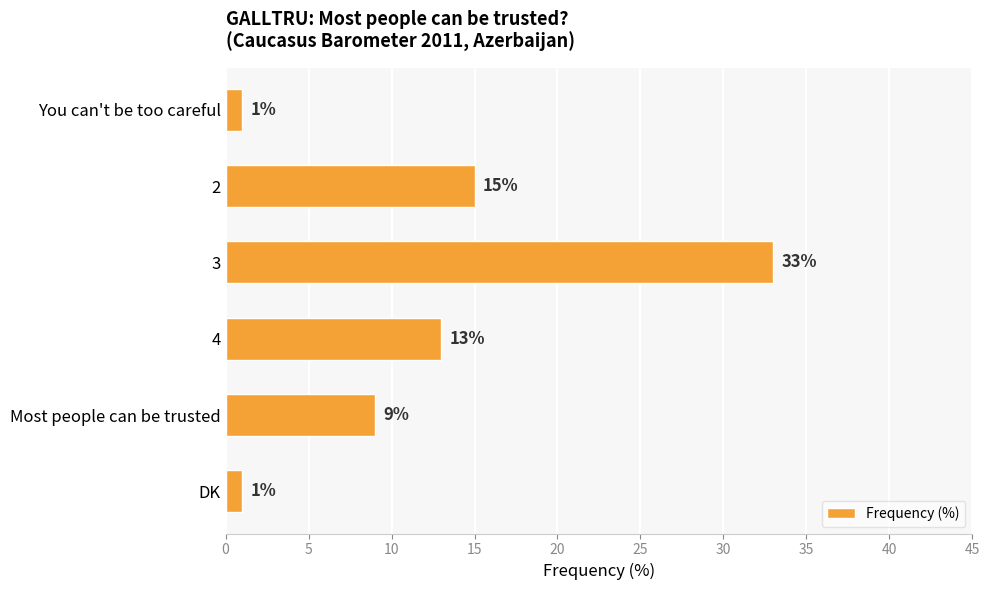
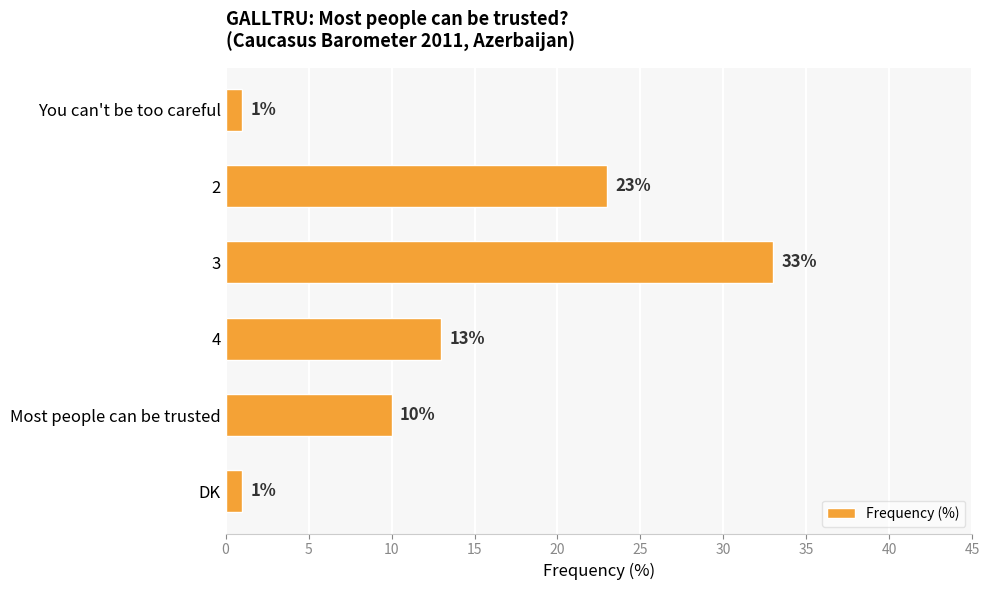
2: 15% -> 23%
Most people can be trusted: 9% -> 10%
